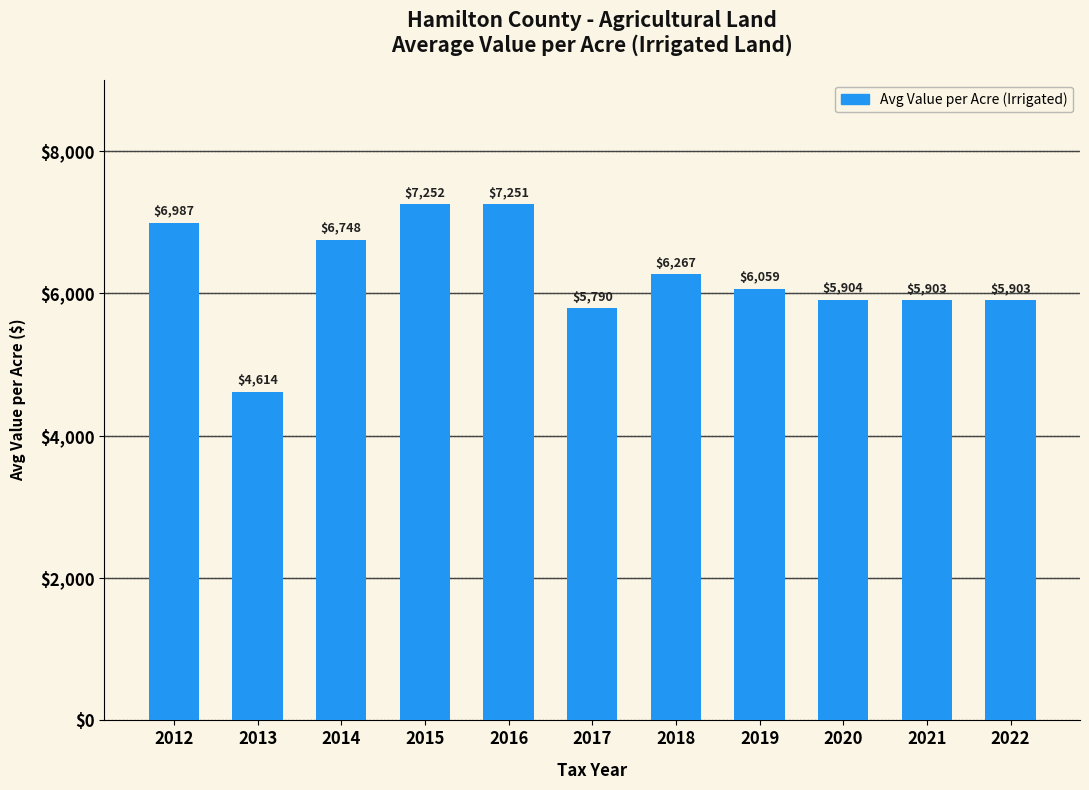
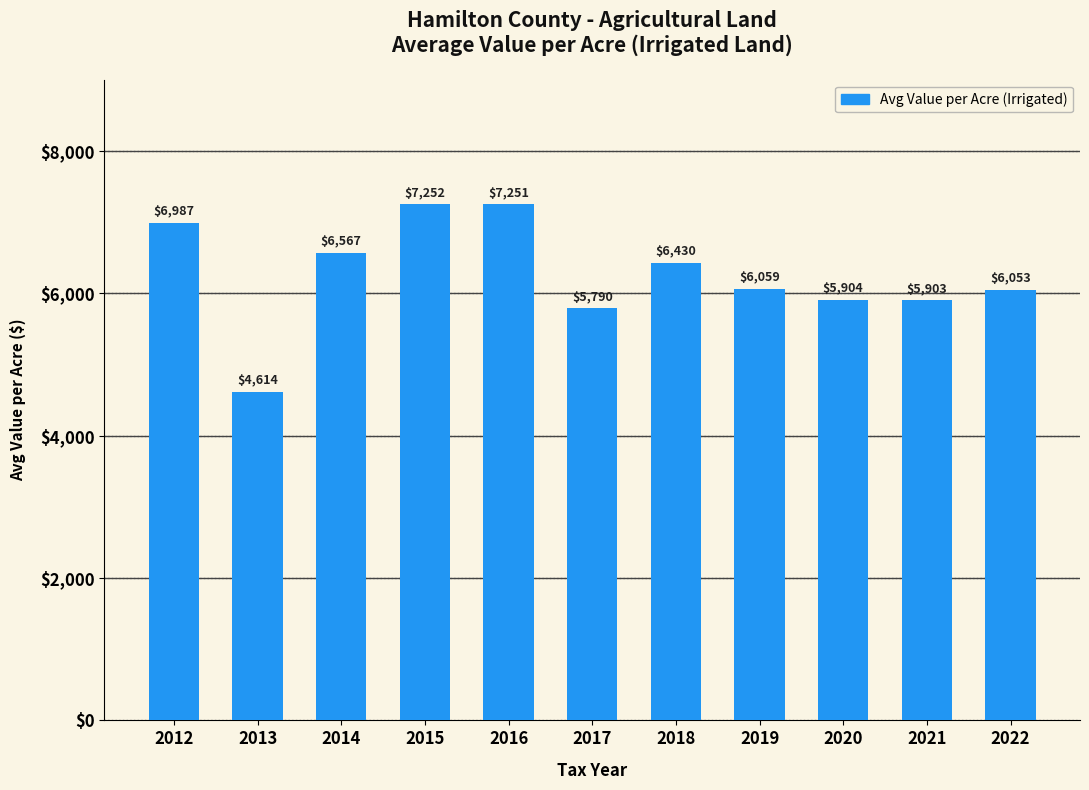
2014: $6,748 -> $6,567
2018: $6,267 -> $6,430
2022: $5,903 -> $6,053
